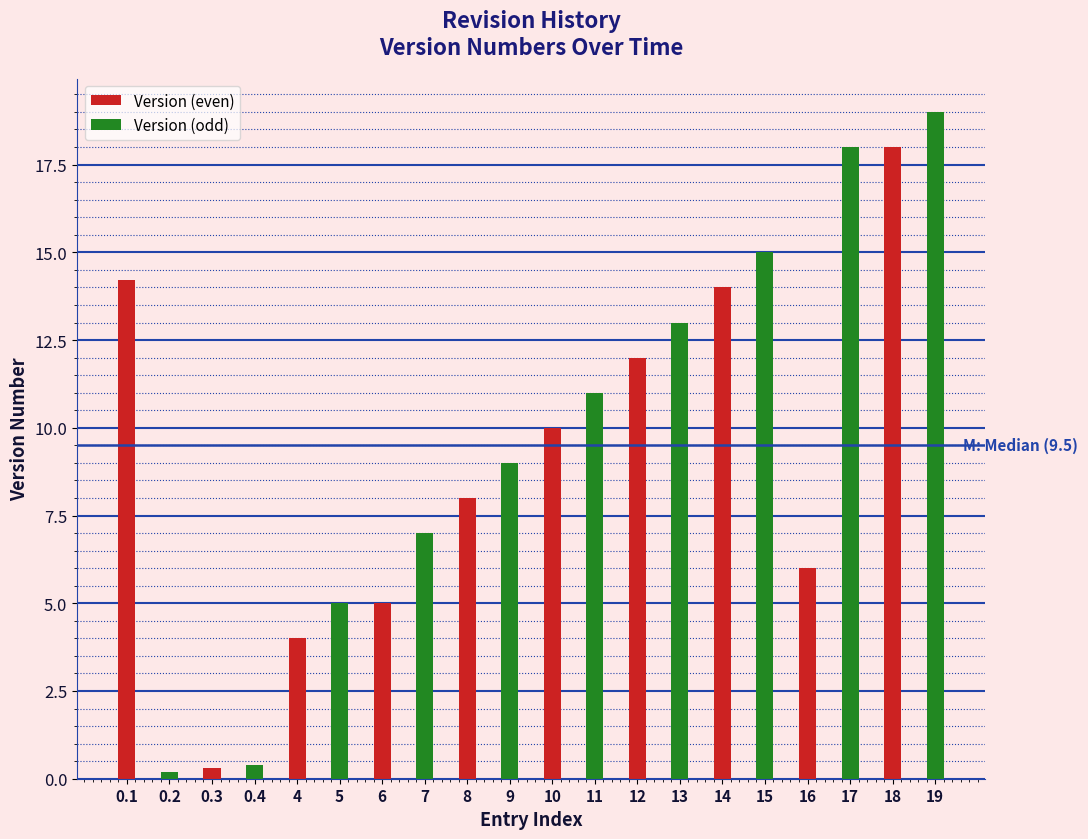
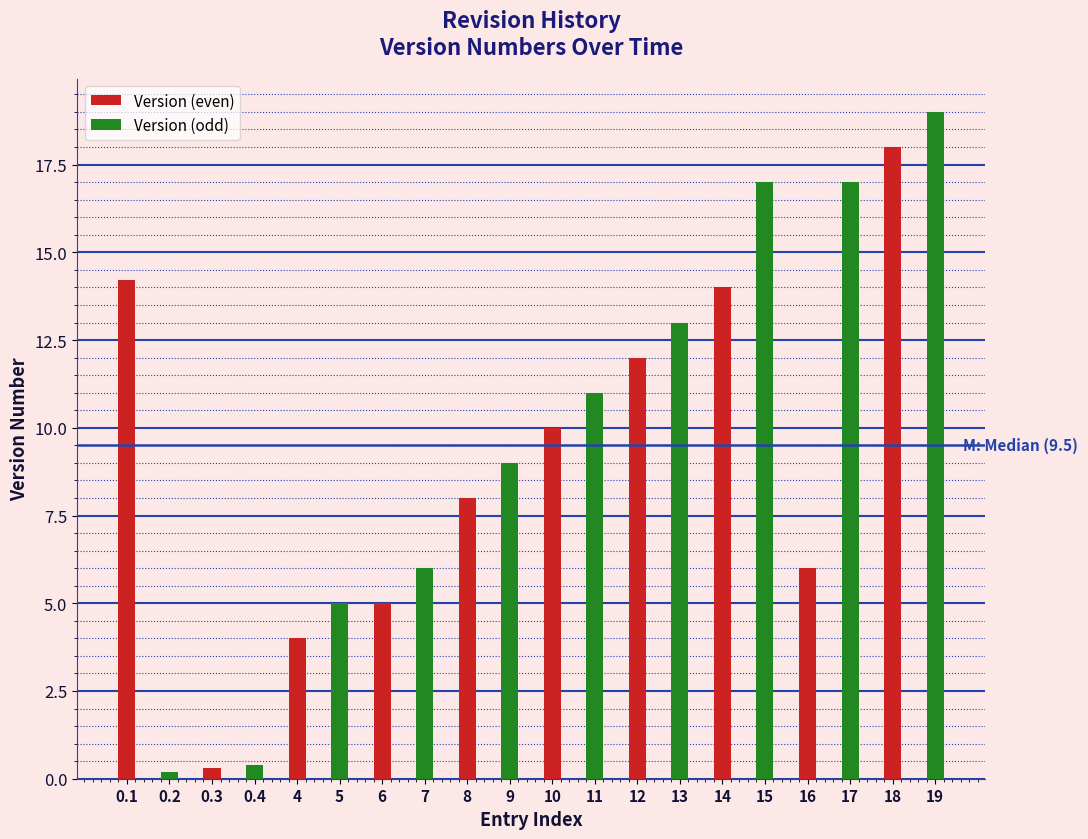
Version (odd), 7: 7 -> 6
Version (odd), 15: 15 -> 17
Version (odd), 17: 18 -> 17
